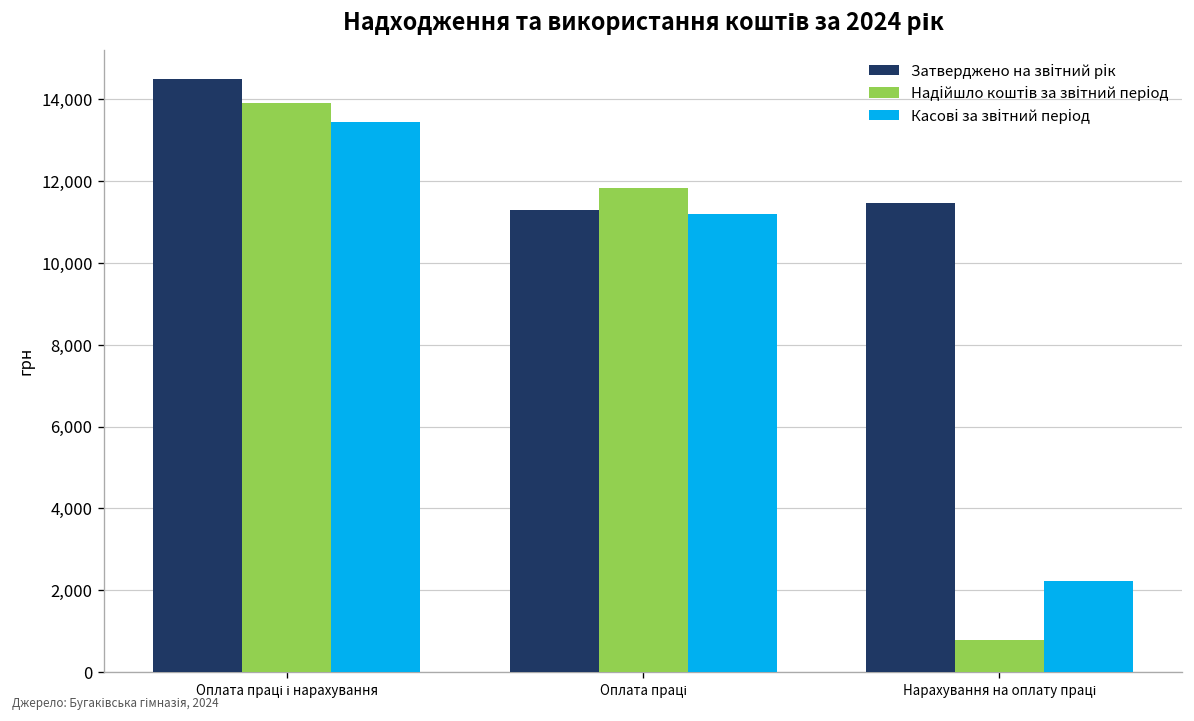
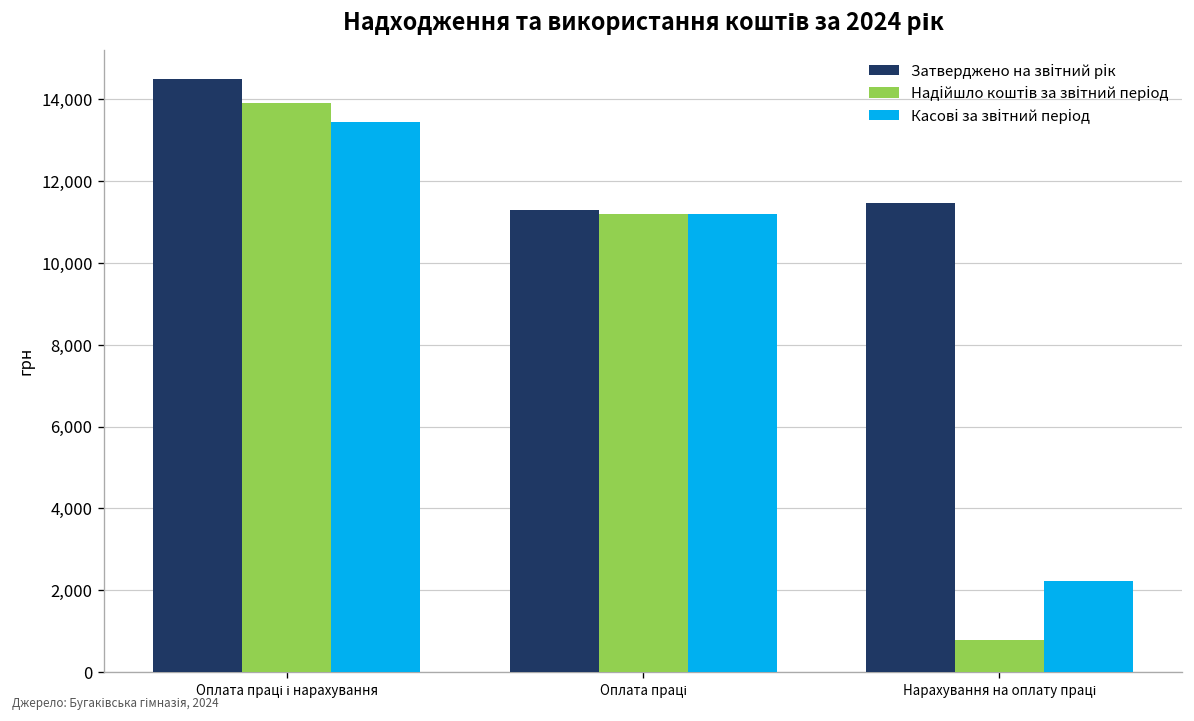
Надійшло коштів за звітний період, Оплата праці: 11,800 -> 11,200
